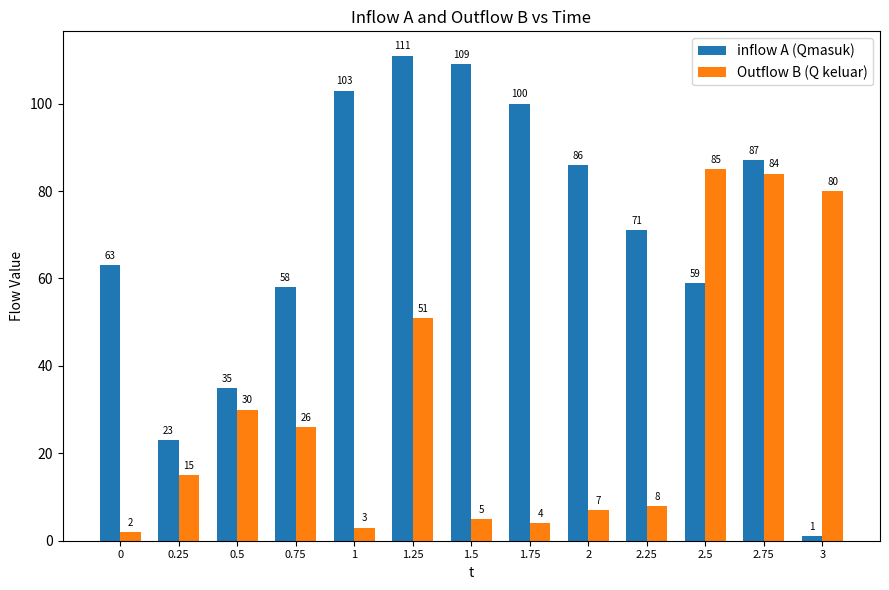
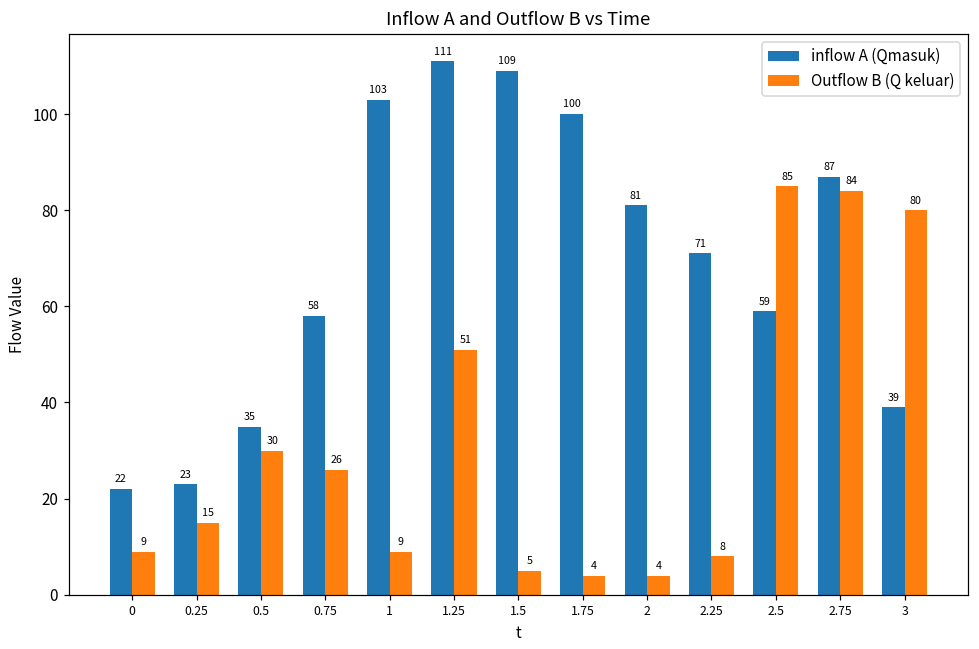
inflow A (Qmasuk), 0: 63 -> 22
Outflow B (Q keluar), 0: 2 -> 9
Outflow B (Q keluar), 1: 3 -> 9
inflow A (Qmasuk), 2: 86 -> 81
Outflow B (Q keluar), 2: 7 -> 4
inflow A (Qmasuk), 3: 1 -> 39
